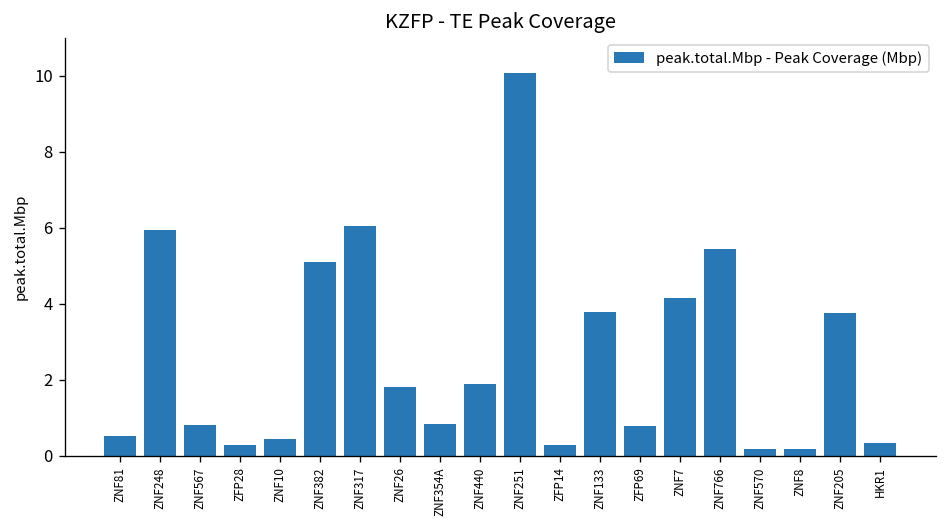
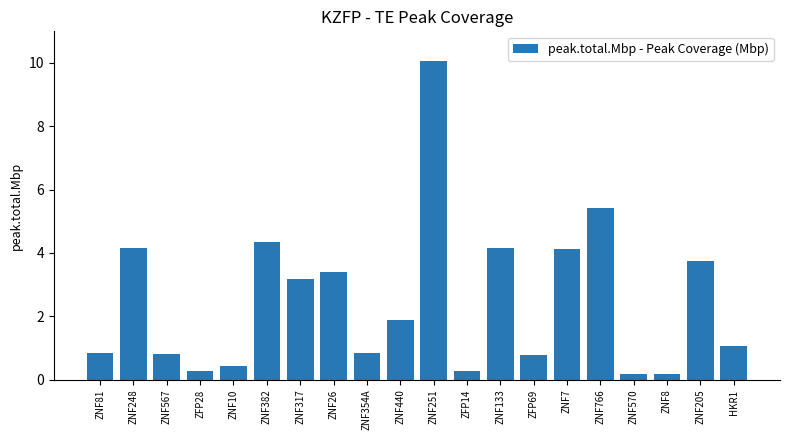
ZNF81: 0.5 -> 0.8
ZNF248: 5.9 -> 4.1
ZNF382: 5.1 -> 4.4
ZNF317: 6.0 -> 3.2
ZNF26: 1.8 -> 3.4
ZNF133: 3.8 -> 4.1
HKR1: 0.3 -> 1.1
